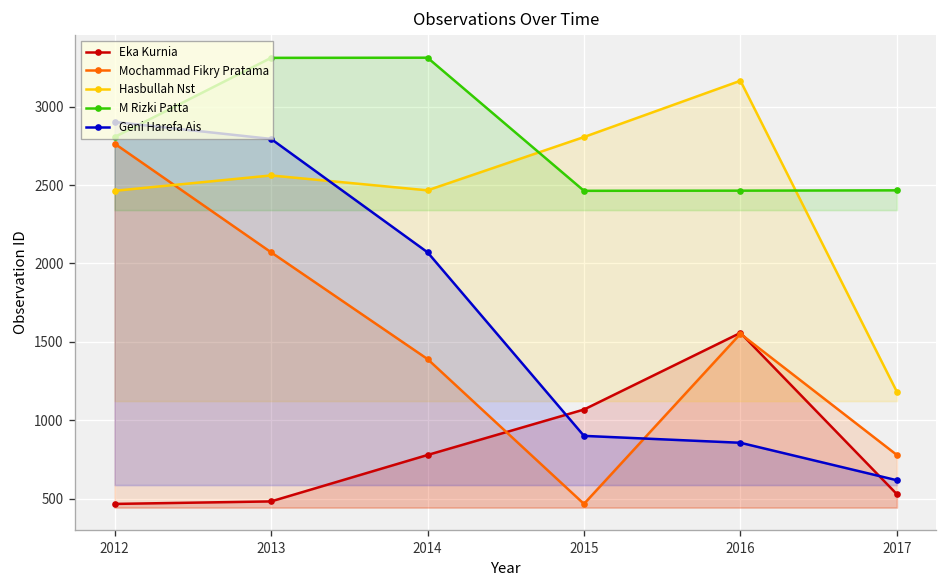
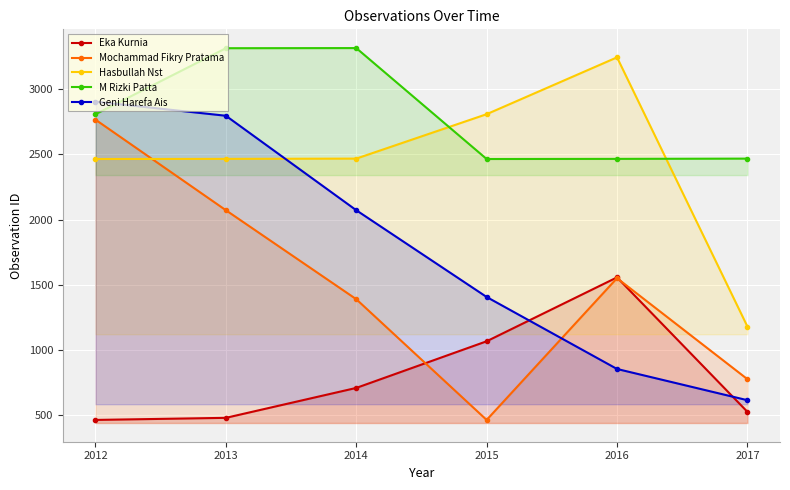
Hasbullah Nst, 2013: 2560 -> 2460
Eka Kurnia, 2014: 780 -> 710
Geni Harefa Ais, 2015: 900 -> 1410
Hasbullah Nst, 2016: 3170 -> 3240
